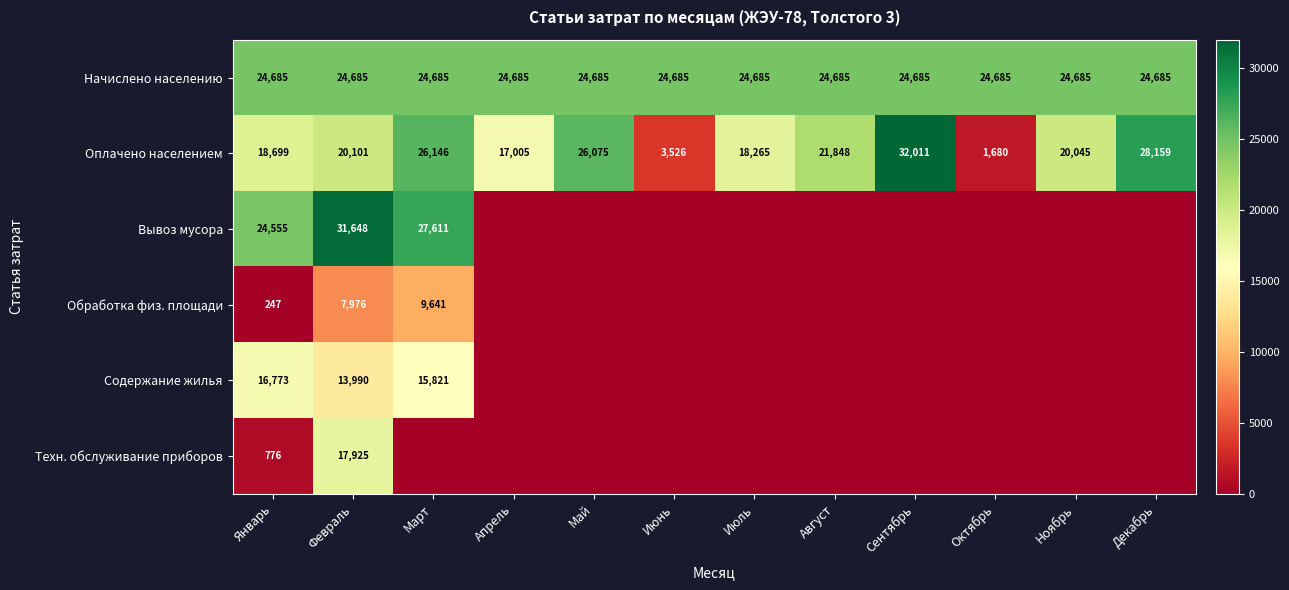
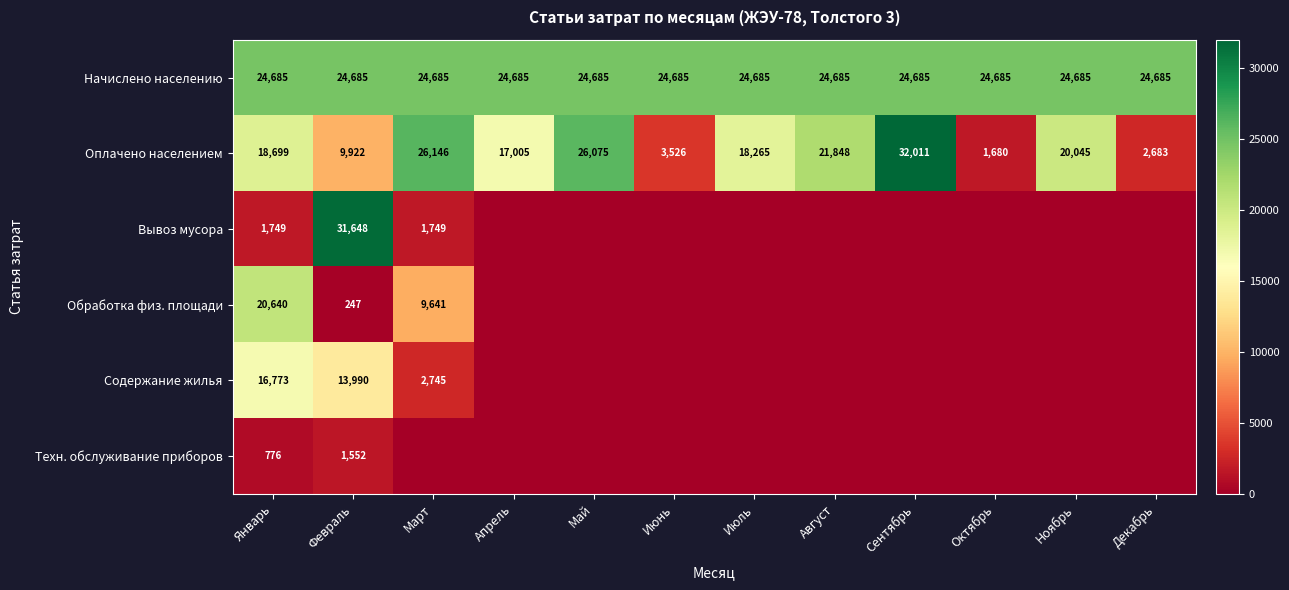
Оплачено населением, Февраль: 20,101 -> 9,922
Оплачено населением, Декабрь: 28,159 -> 2,683
Вывоз мусора, Январь: 24,555 -> 1,749
Вывоз мусора, Март: 27,611 -> 1,749
Обработка физ. площади, Январь: 247 -> 20,640
Обработка физ. площади, Февраль: 7,976 -> 247
Содержание жилья, Март: 15,821 -> 2,745
Техн. обслуживание приборов, Февраль: 17,925 -> 1,552
